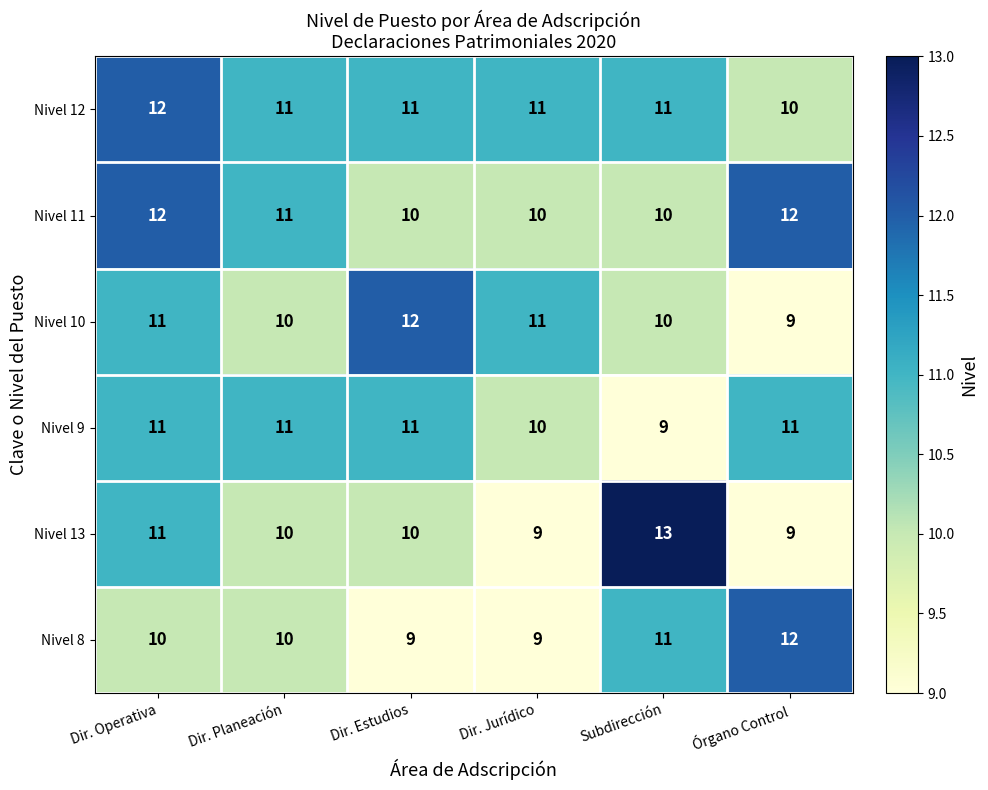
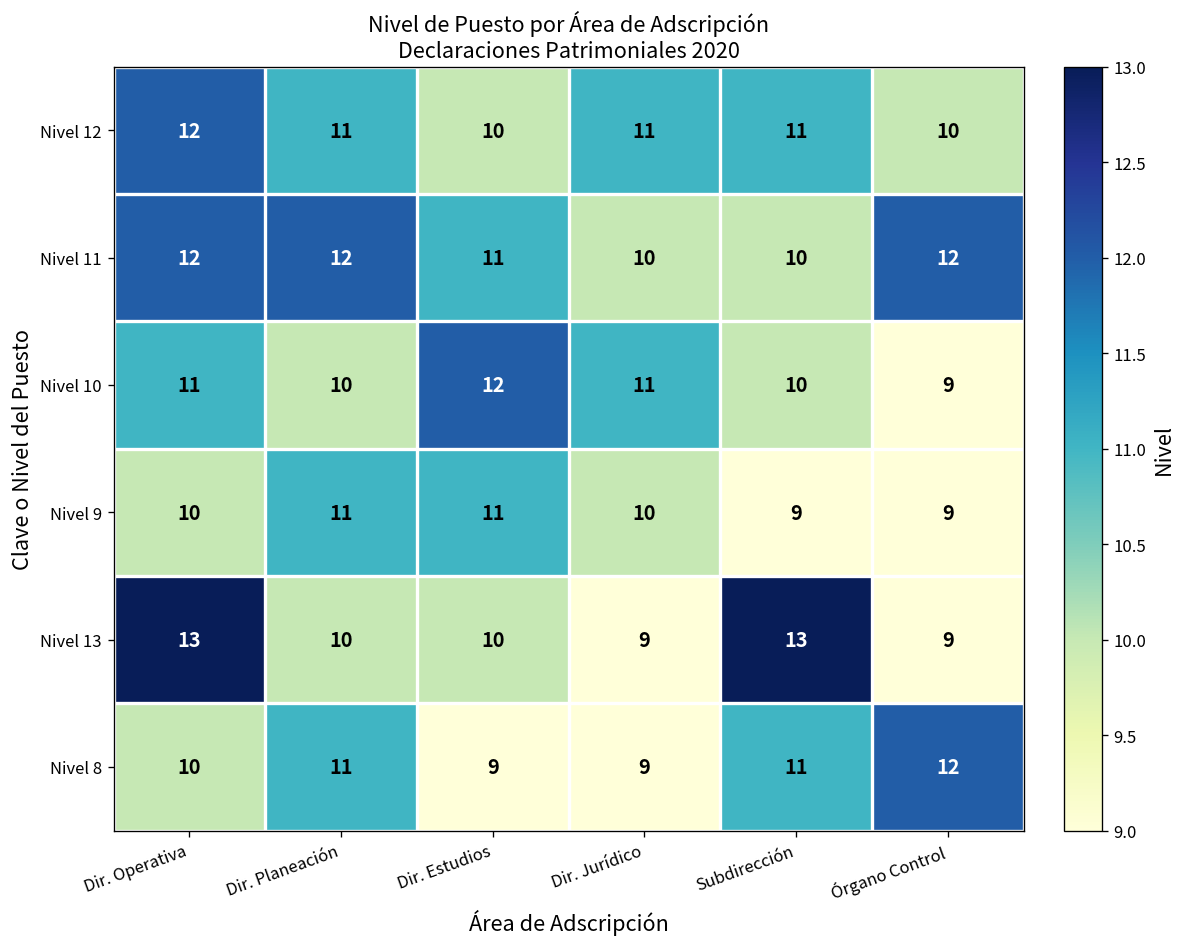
Nivel 12, Dir. Estudios: 11 -> 10
Nivel 11, Dir. Planeación: 11 -> 12
Nivel 11, Dir. Estudios: 10 -> 11
Nivel 9, Dir. Operativa: 11 -> 10
Nivel 9, Órgano Control: 11 -> 9
Nivel 13, Dir. Operativa: 11 -> 13
Nivel 8, Dir. Planeación: 10 -> 11
